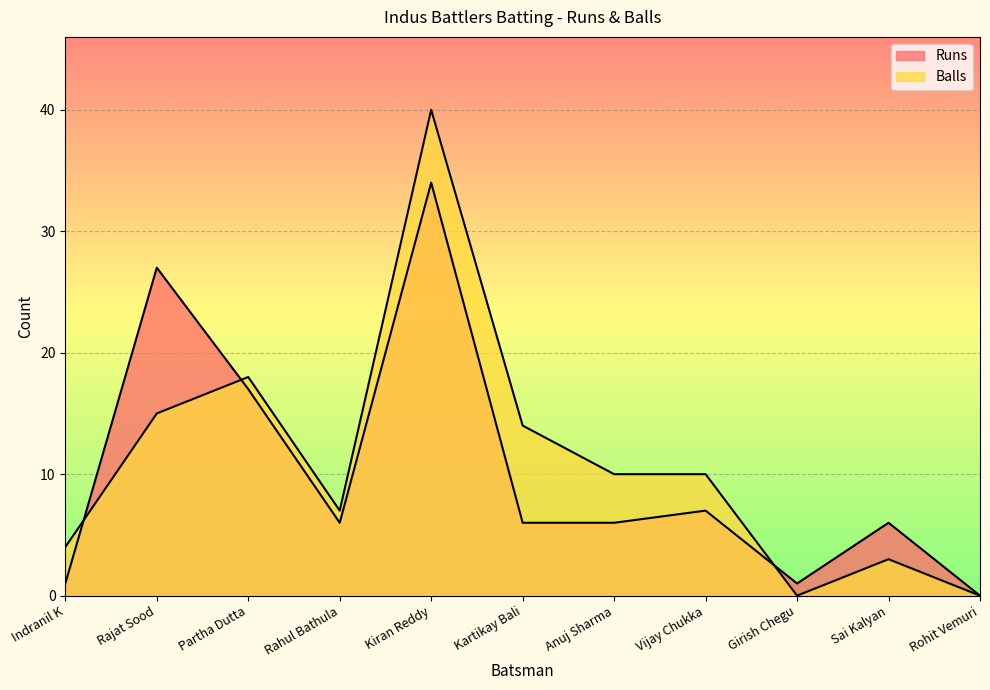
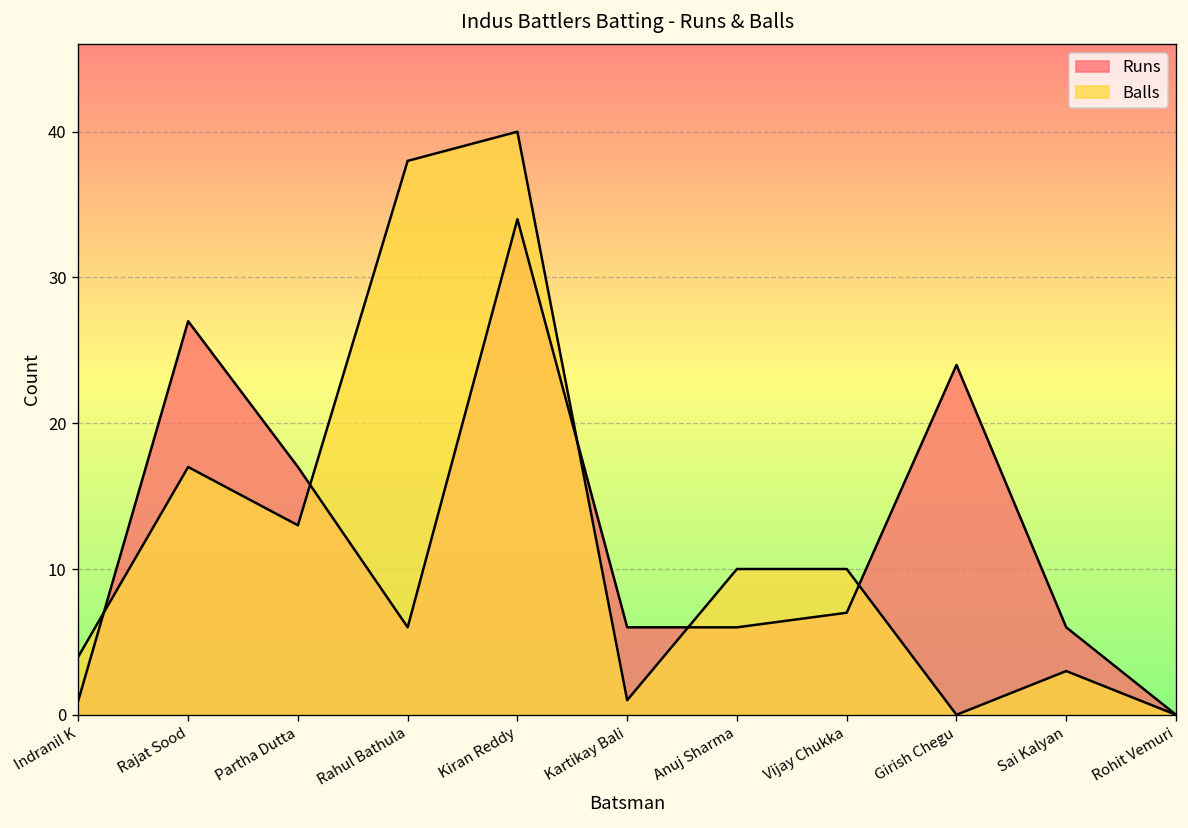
Balls, Rajat Sood: 15 -> 17
Balls, Partha Dutta: 18 -> 13
Balls, Rahul Bathula: 7 -> 38
Balls, Kartikay Bali: 14 -> 1
Runs, Girish Chegu: 1 -> 24
